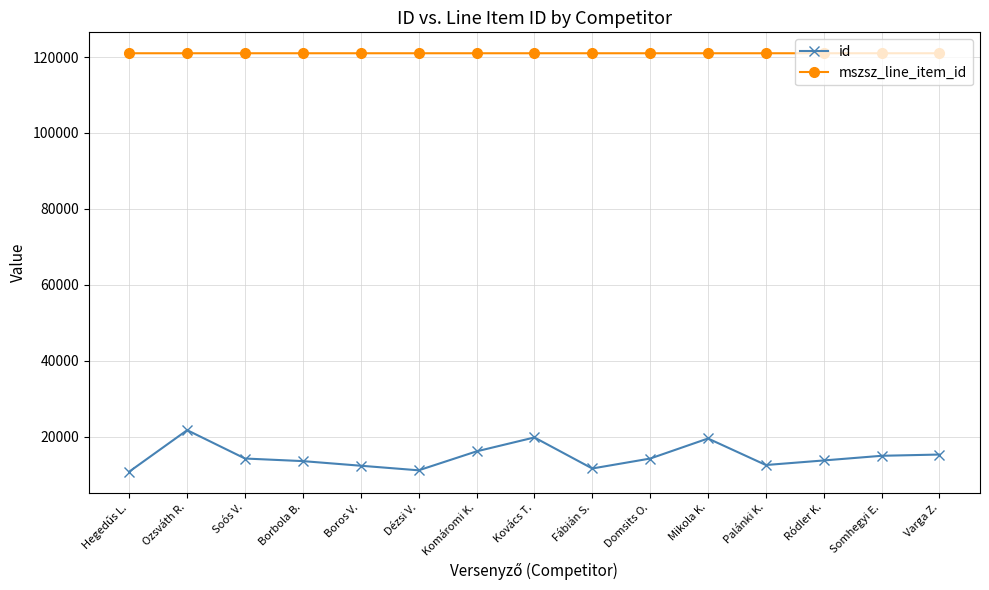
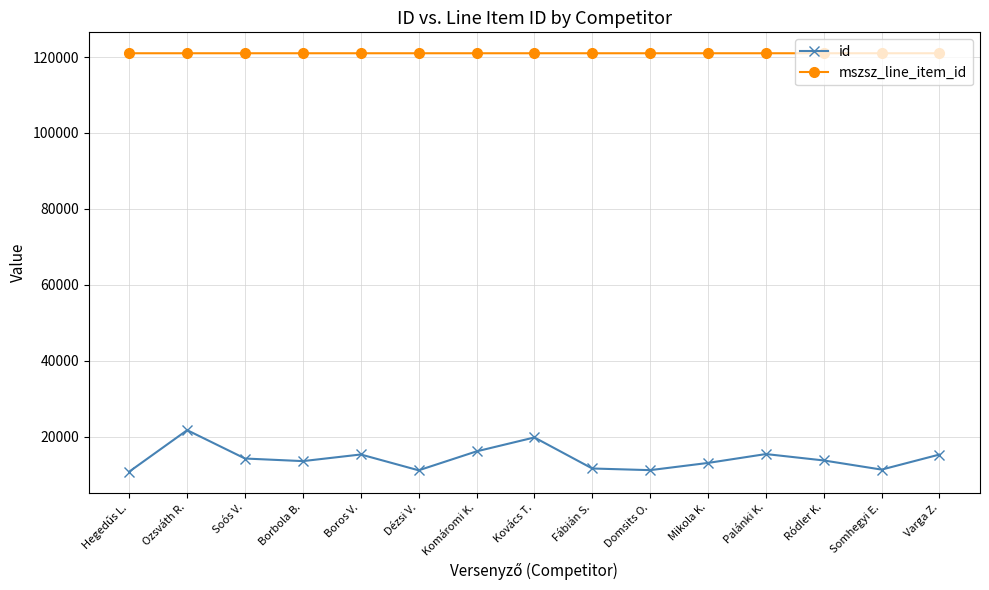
id, Boros V.: 12000 -> 15000
id, Domsits O.: 14000 -> 11000
id, Mikola K.: 20000 -> 13000
id, Palánki K.: 13000 -> 15000
id, Somhegyi E.: 15000 -> 11000
